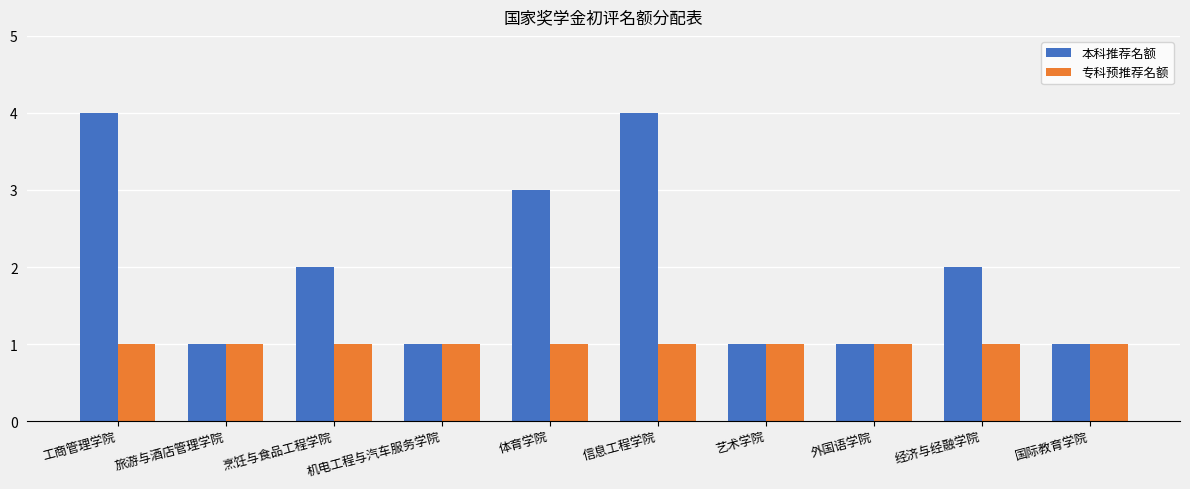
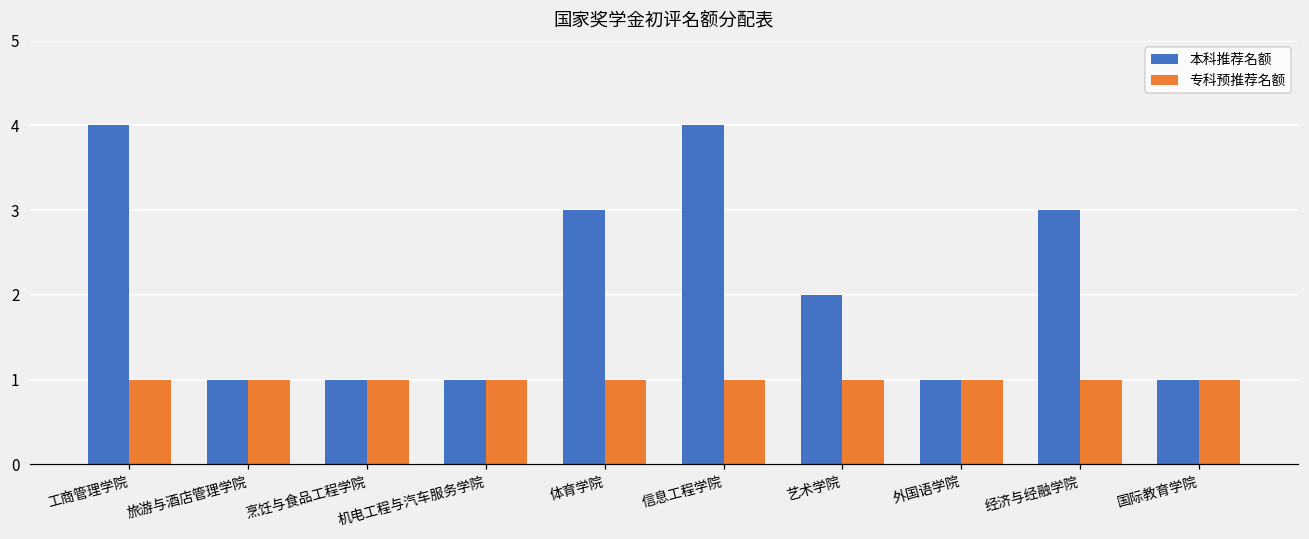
本科推荐名额, 烹饪与食品工程学院: 2 -> 1
本科推荐名额, 艺术学院: 1 -> 2
本科推荐名额, 经济与经融学院: 2 -> 3
